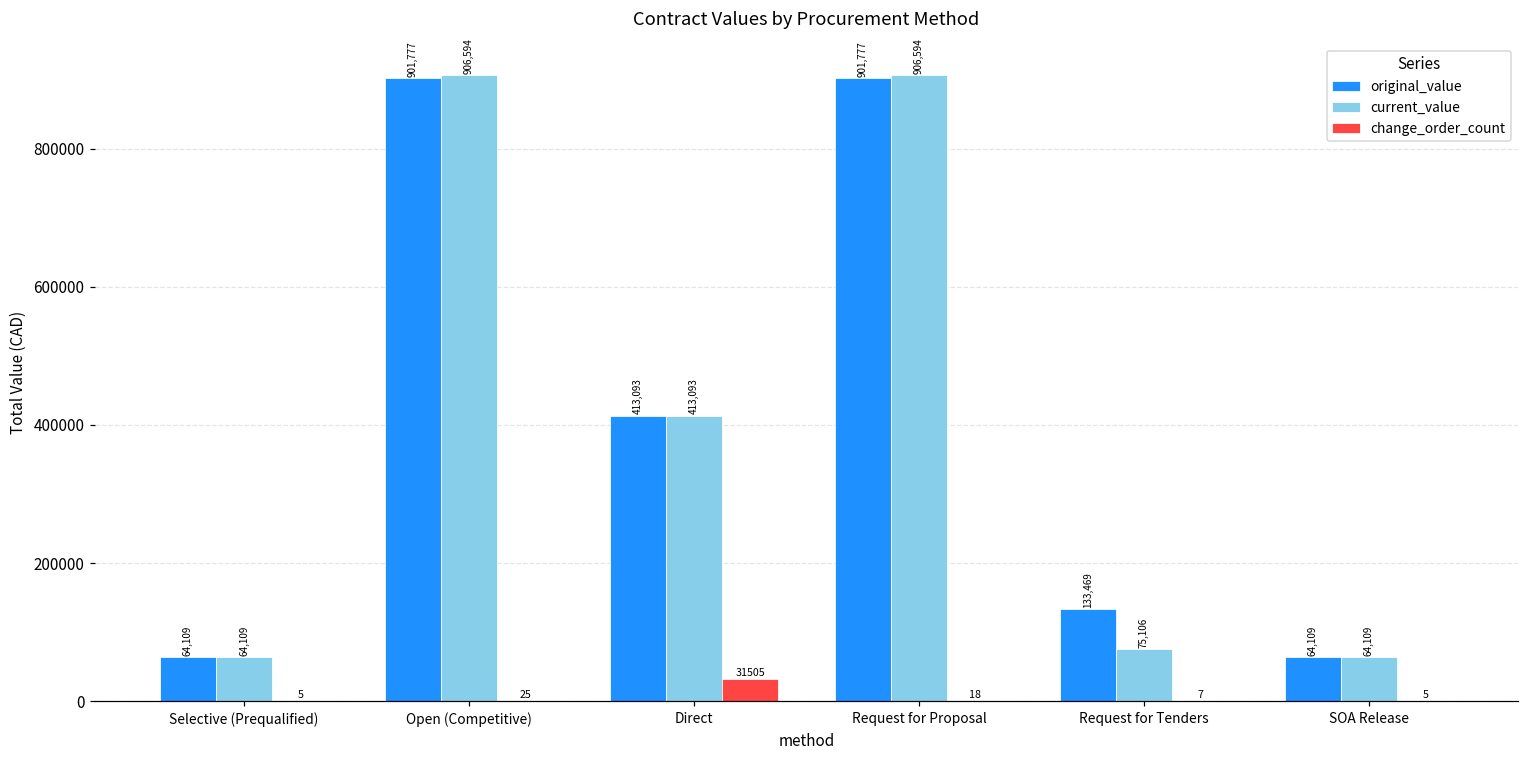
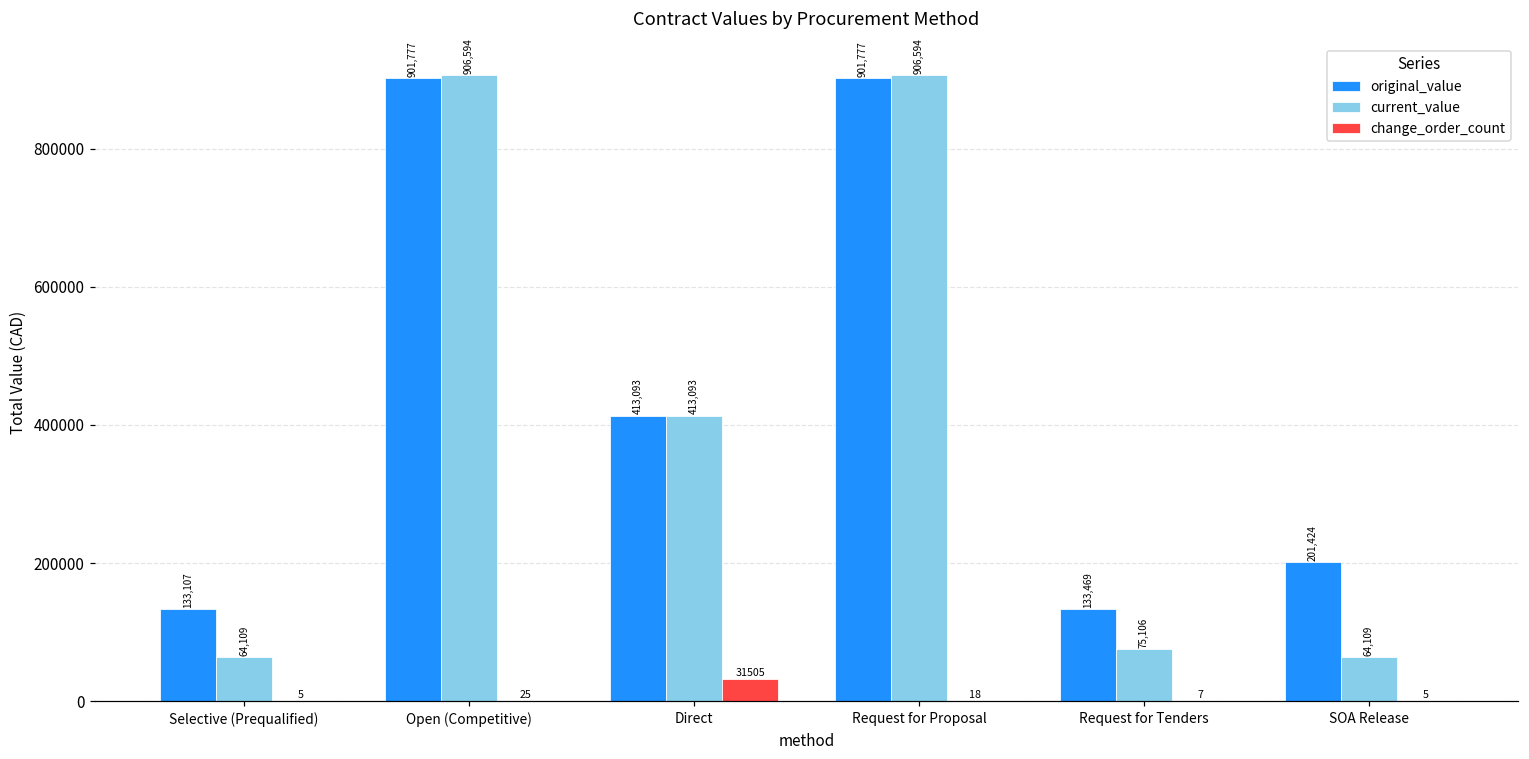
original_value, Selective (Prequalified): 64,109 -> 133,107
original_value, SOA Release: 64,109 -> 201,424
